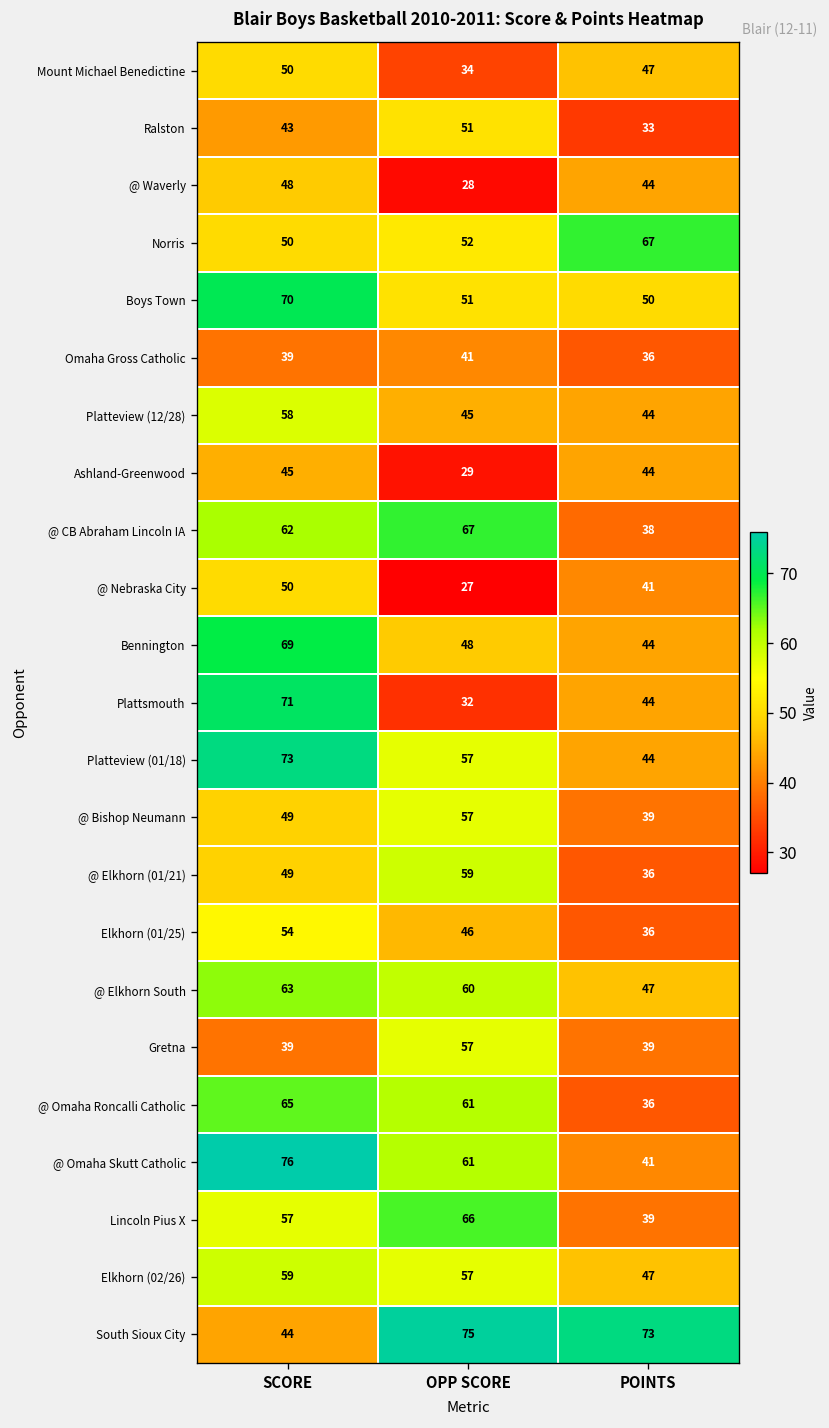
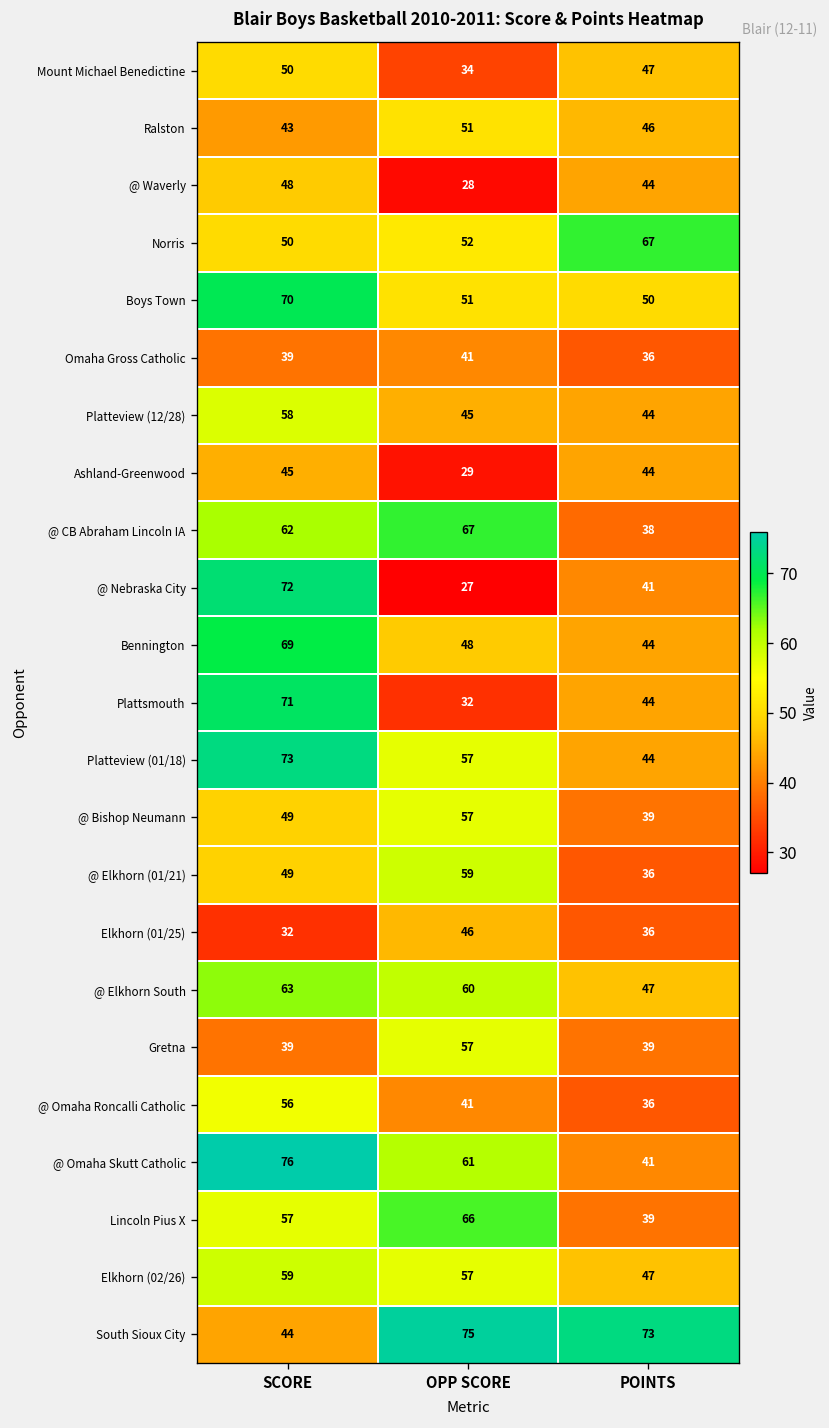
Ralston, POINTS: 33 -> 46
@ Nebraska City, SCORE: 50 -> 72
Elkhorn (01/25), SCORE: 54 -> 32
@ Omaha Roncalli Catholic, SCORE: 65 -> 56
@ Omaha Roncalli Catholic, OPP SCORE: 61 -> 41
